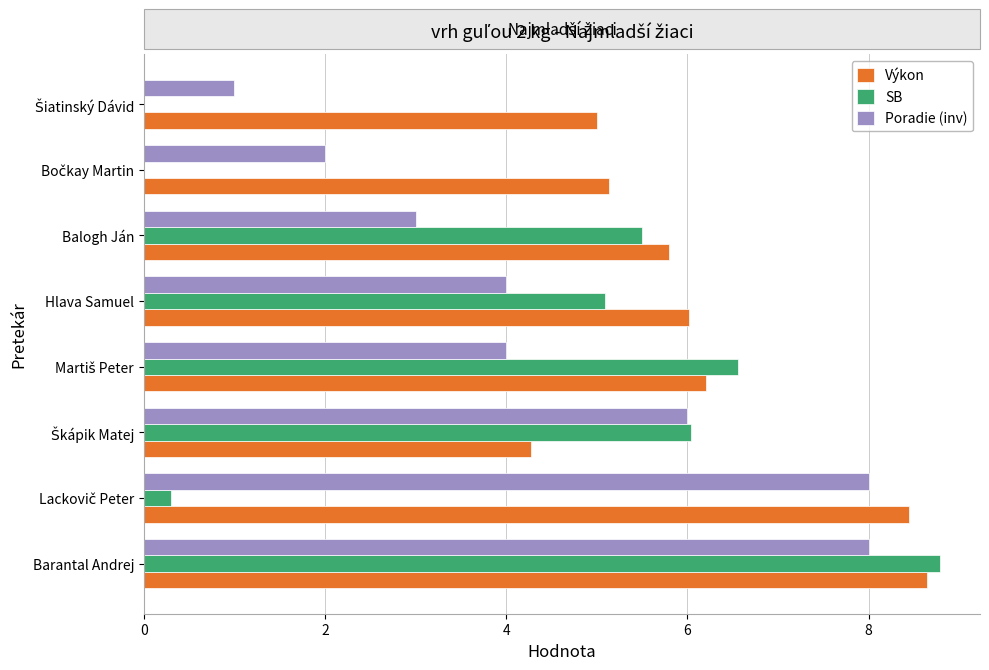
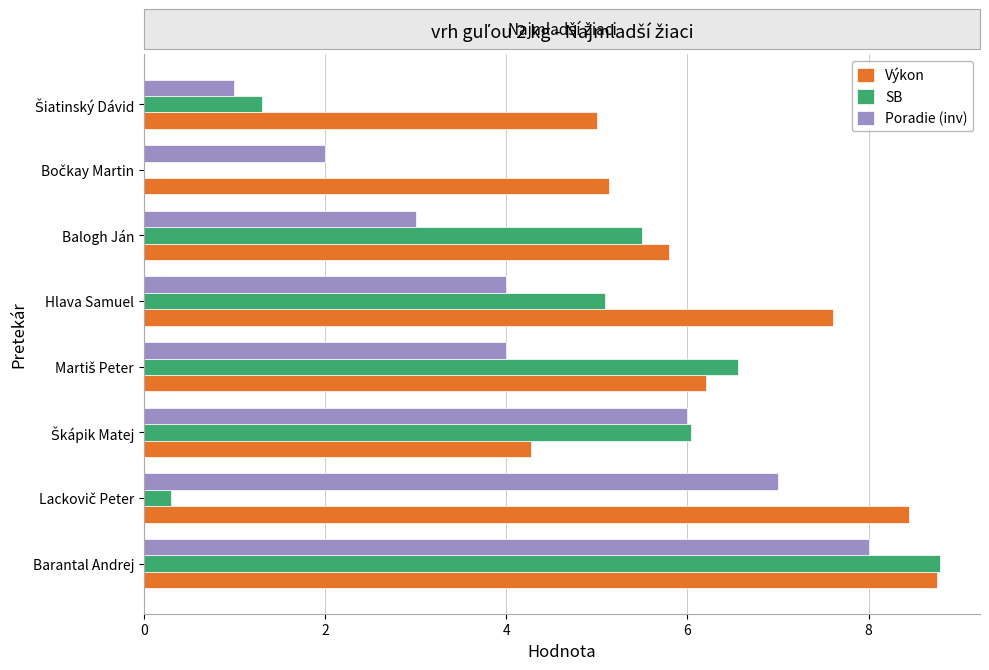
SB, Šiatinský Dávid: 0.0 -> 1.3
Výkon, Hlava Samuel: 6.0 -> 7.6
Poradie (inv), Lackovič Peter: 8 -> 7
Výkon, Barantal Andrej: 8.7 -> 8.8
